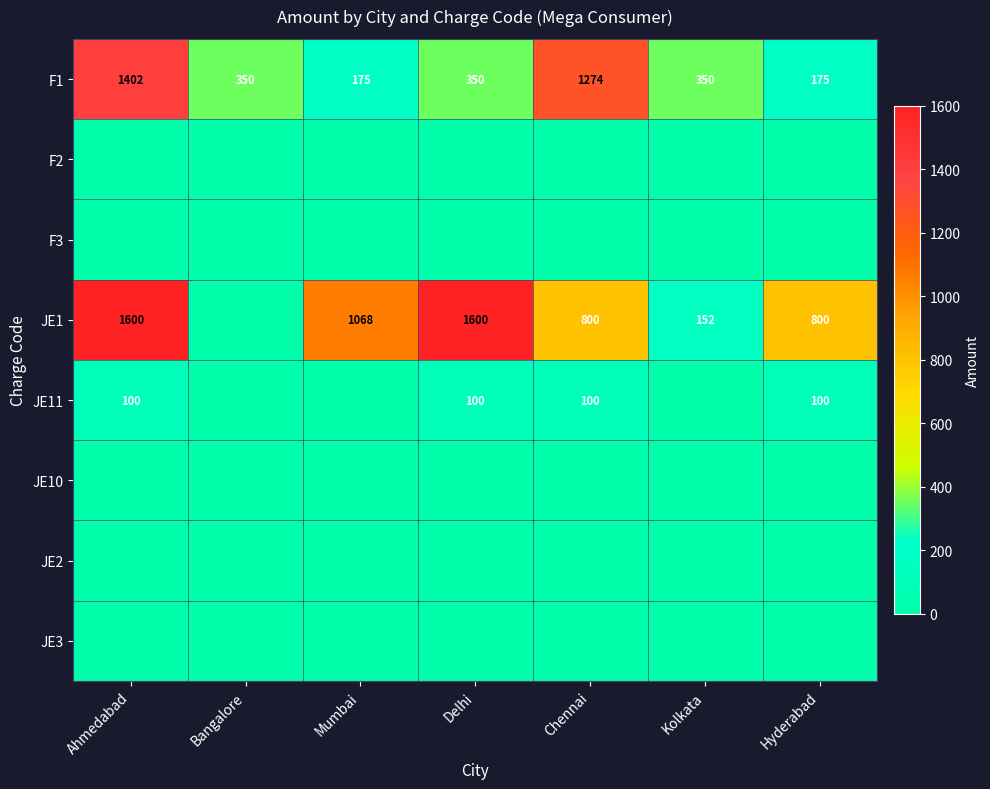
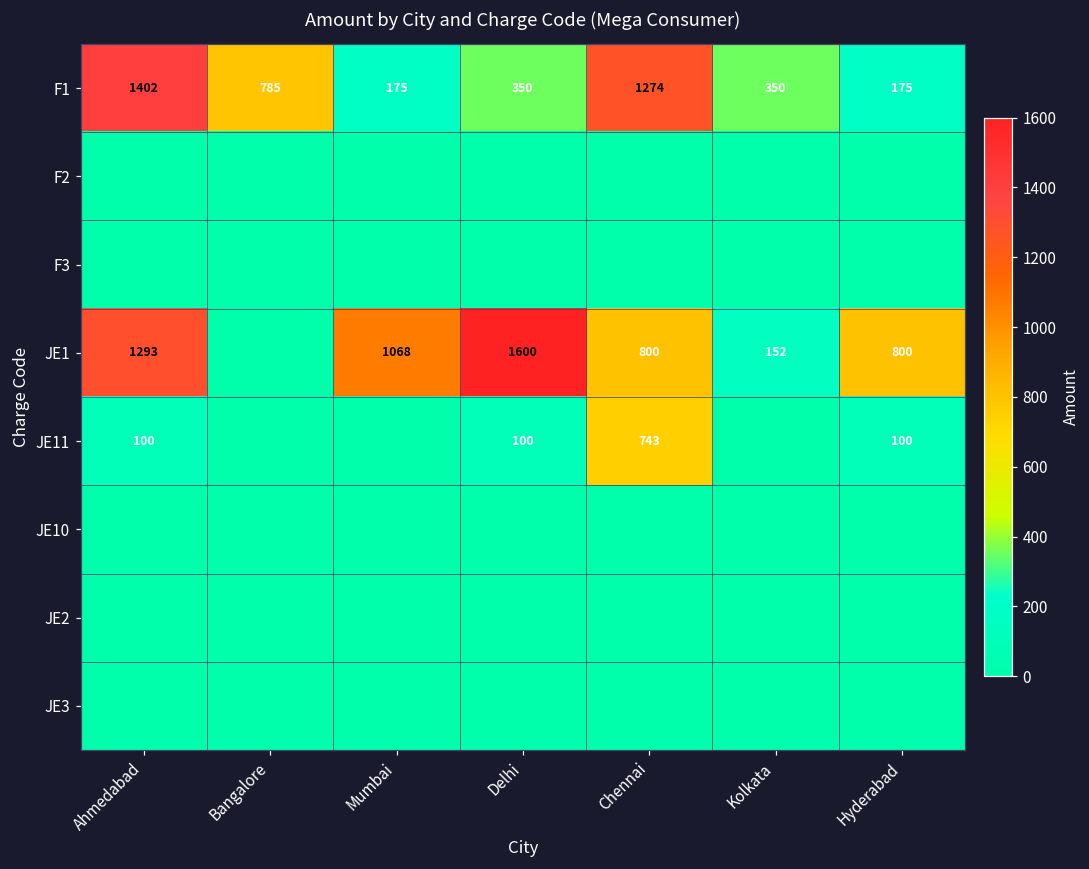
F1, Bangalore: 350 -> 785
JE1, Ahmedabad: 1600 -> 1293
JE11, Chennai: 100 -> 743
